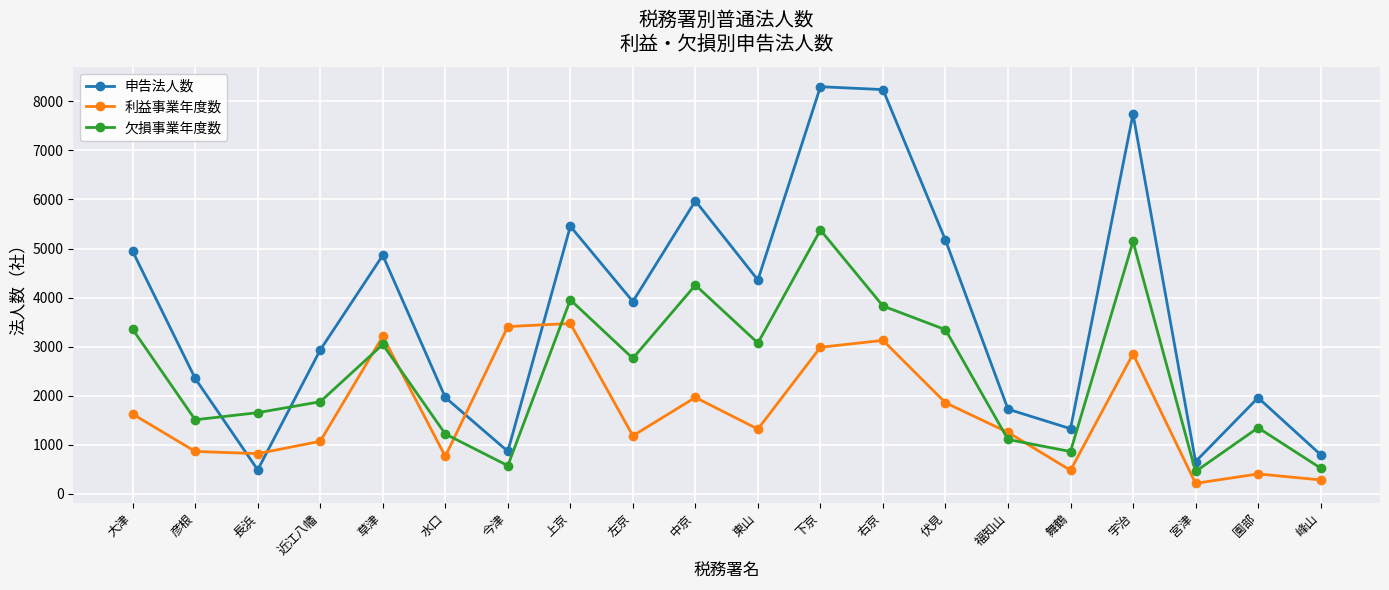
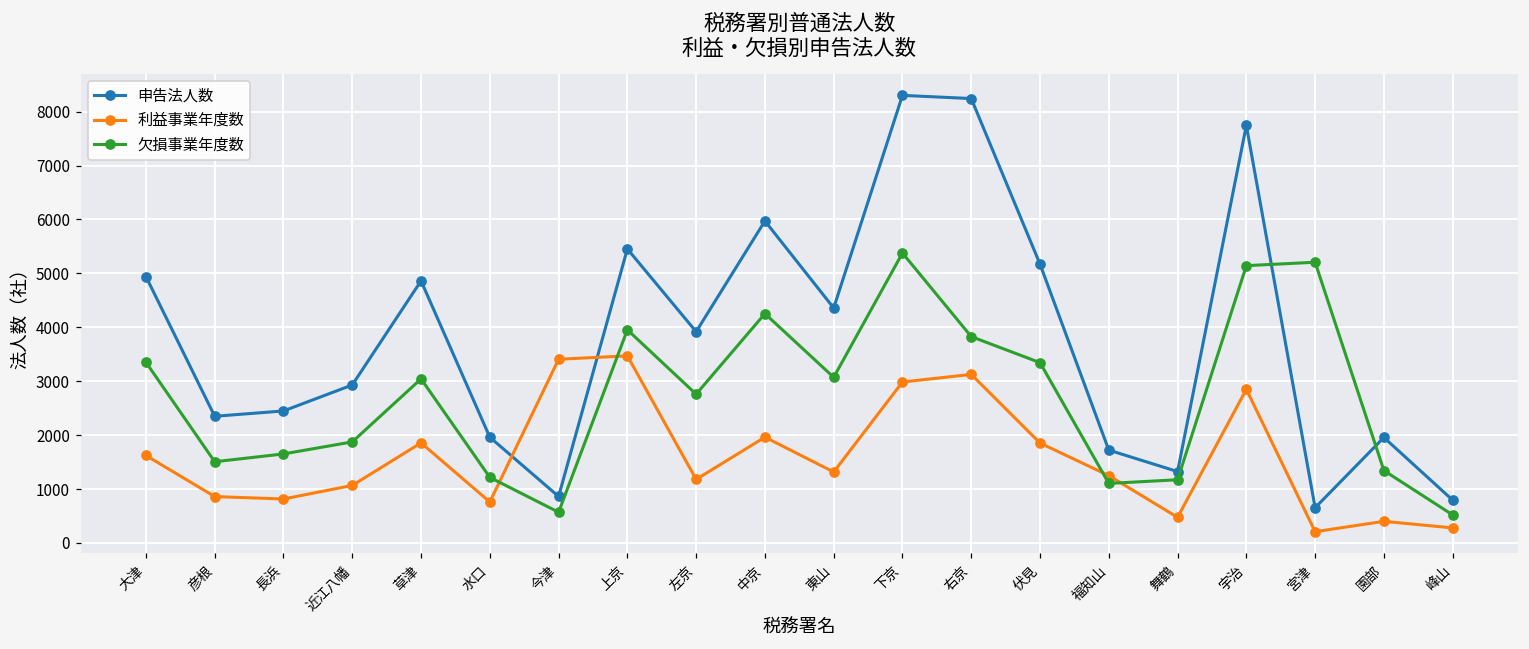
申告法人数, 長浜: 500 -> 2400
利益事業年度数, 草津: 3200 -> 1900
欠損事業年度数, 舞鶴: 900 -> 1200
欠損事業年度数, 宮津: 500 -> 5200
